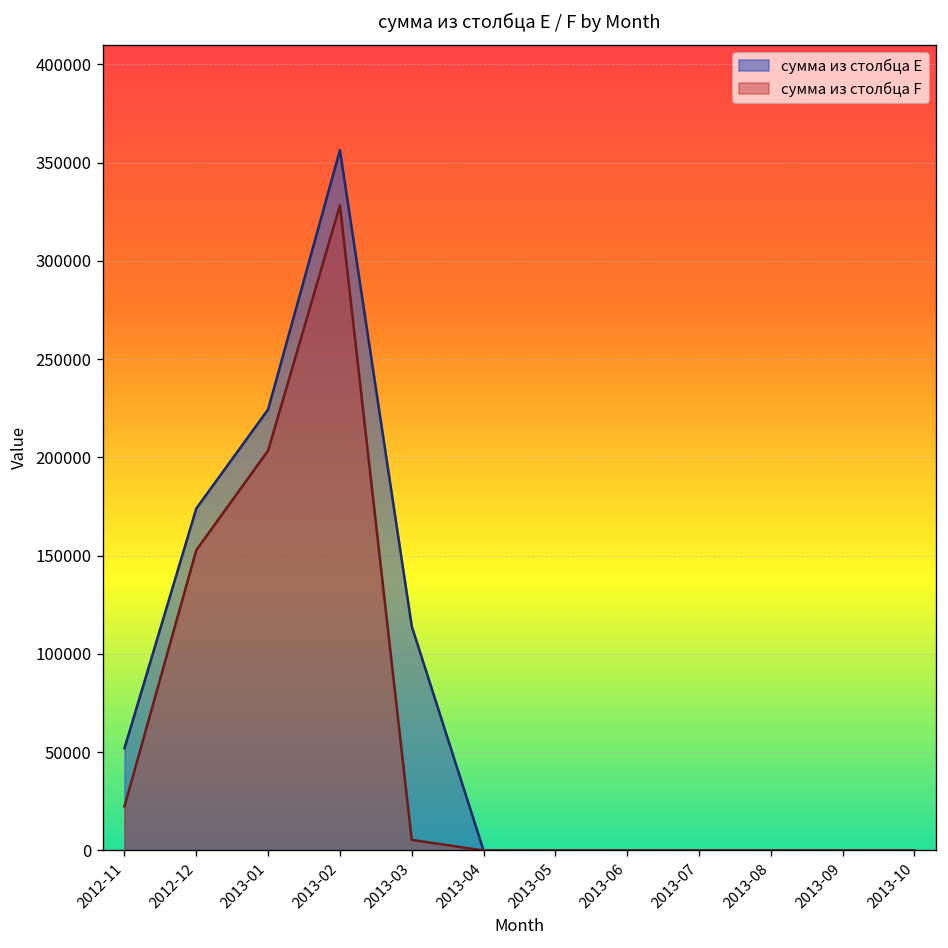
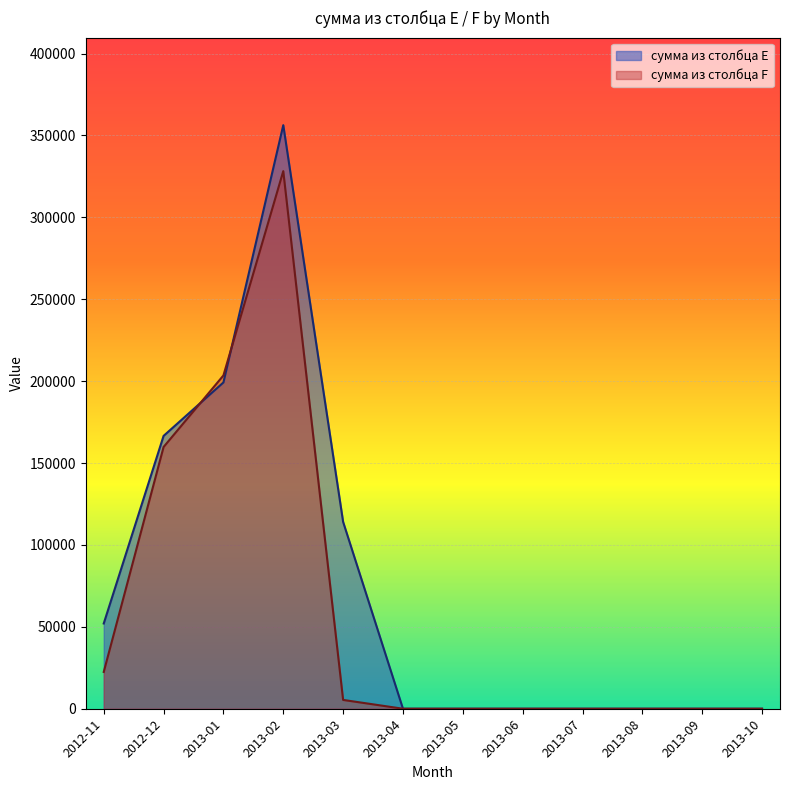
сумма из столбца E, 2012-12: 174000 -> 167000
сумма из столбца F, 2012-12: 153000 -> 160000
сумма из столбца E, 2013-01: 224000 -> 199000
